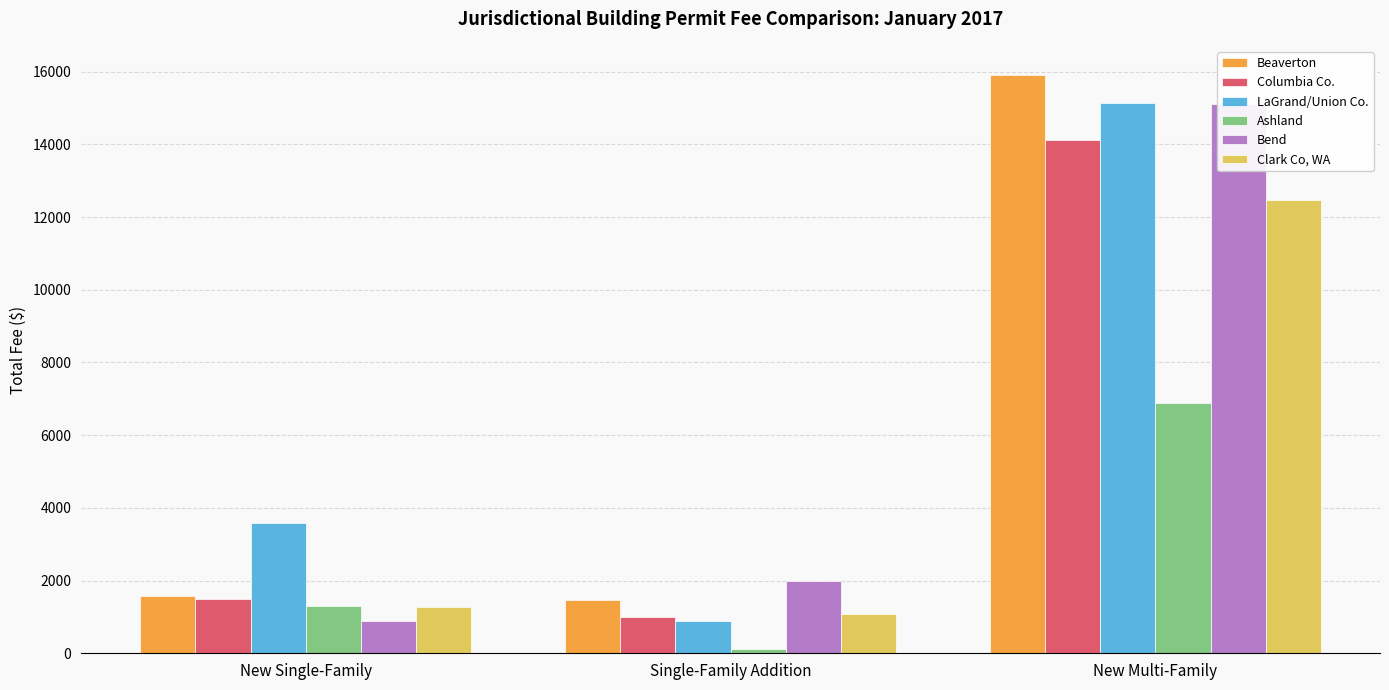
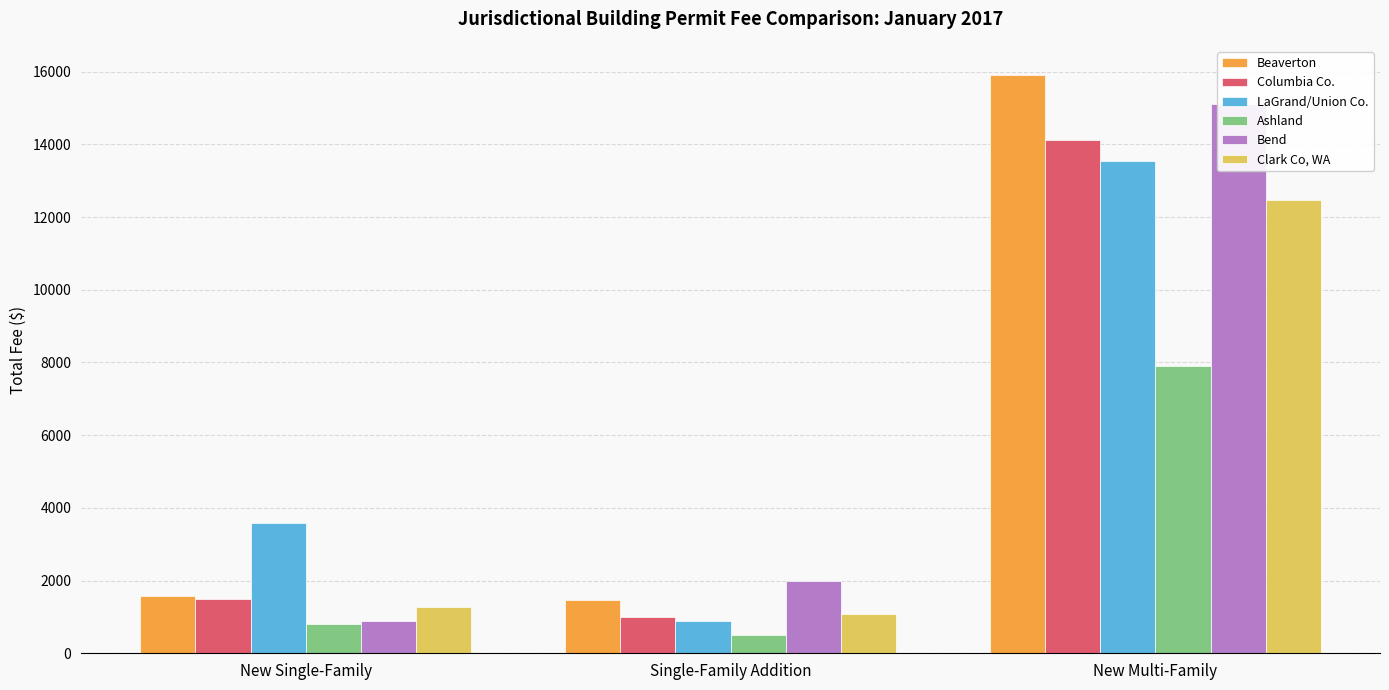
Ashland, New Single-Family: 1300 -> 800
Ashland, Single-Family Addition: 100 -> 500
LaGrand/Union Co., New Multi-Family: 15100 -> 13500
Ashland, New Multi-Family: 6900 -> 7900
